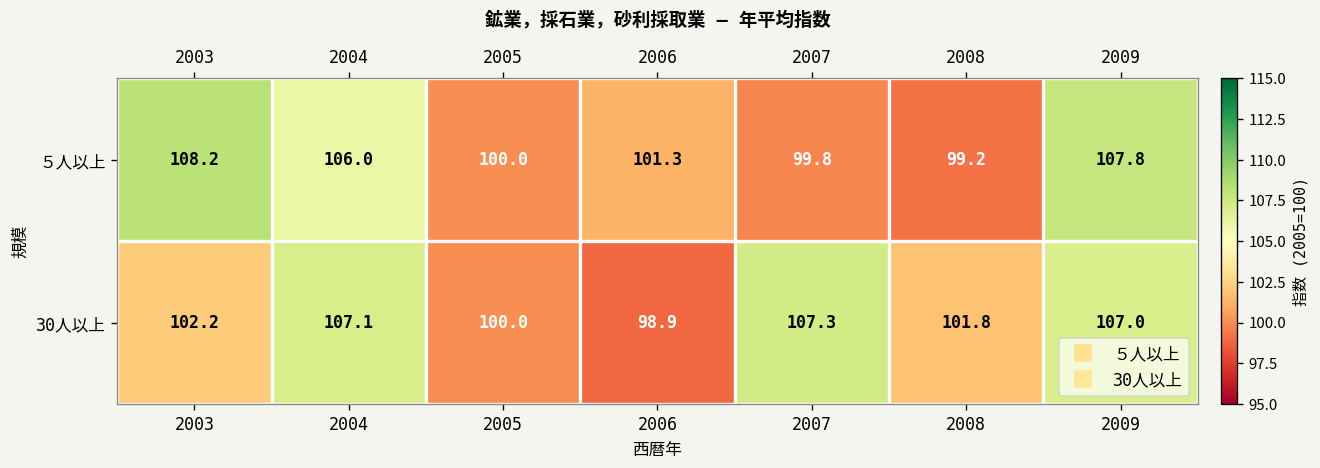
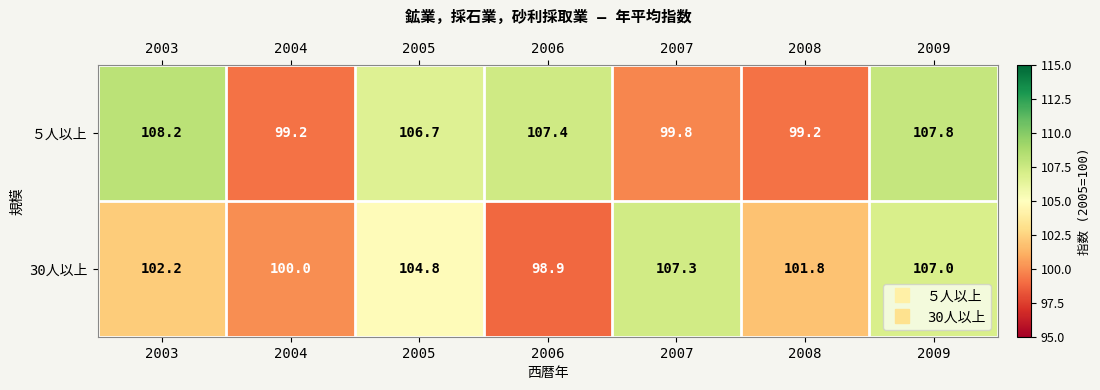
５人以上, 2004: 106.0 -> 99.2
５人以上, 2005: 100.0 -> 106.7
５人以上, 2006: 101.3 -> 107.4
30人以上, 2004: 107.1 -> 100.0
30人以上, 2005: 100.0 -> 104.8
